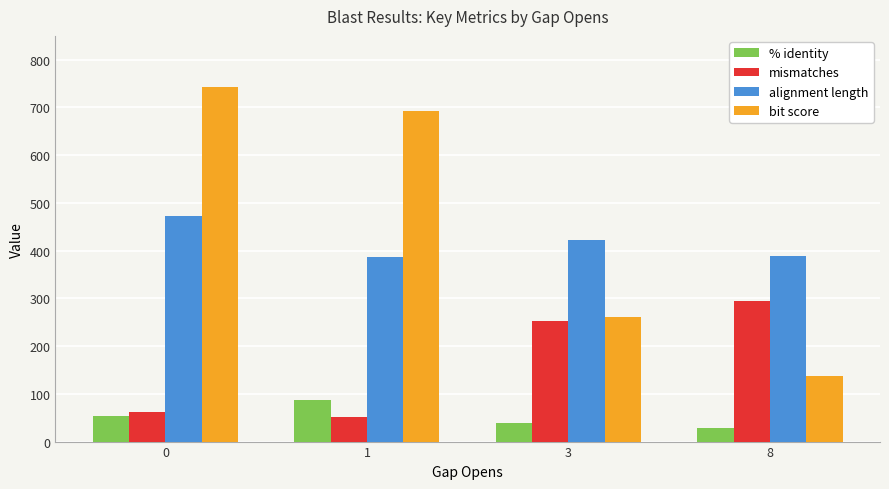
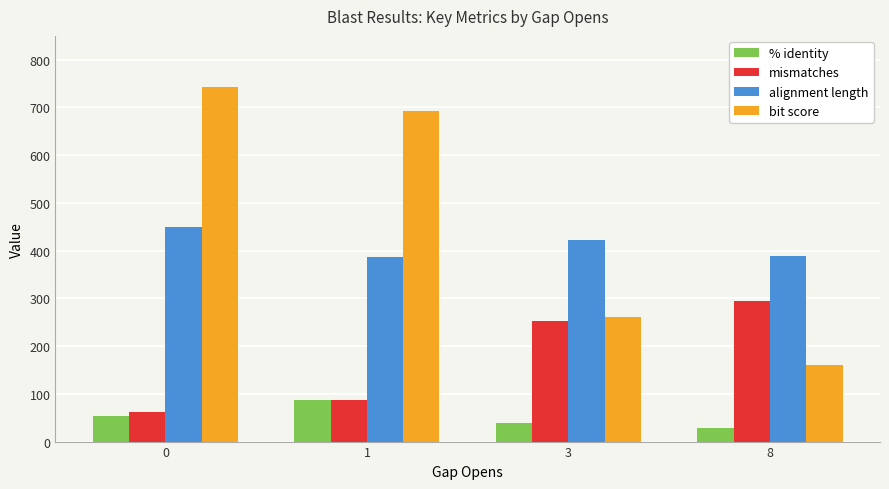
alignment length, 0: 470 -> 450
mismatches, 1: 50 -> 90
bit score, 8: 140 -> 160
